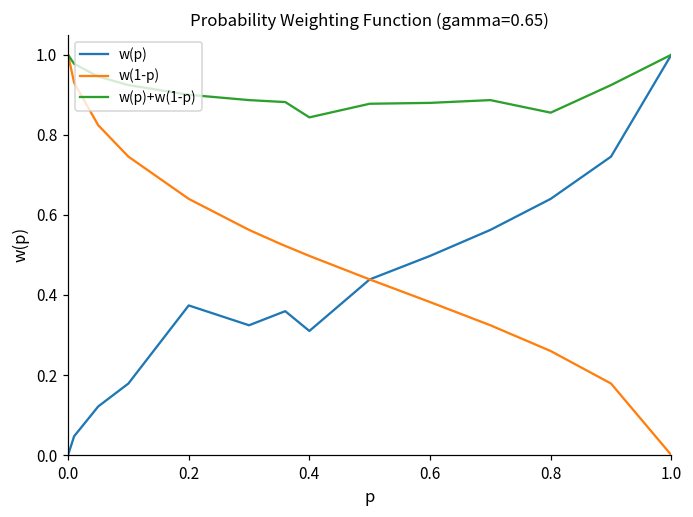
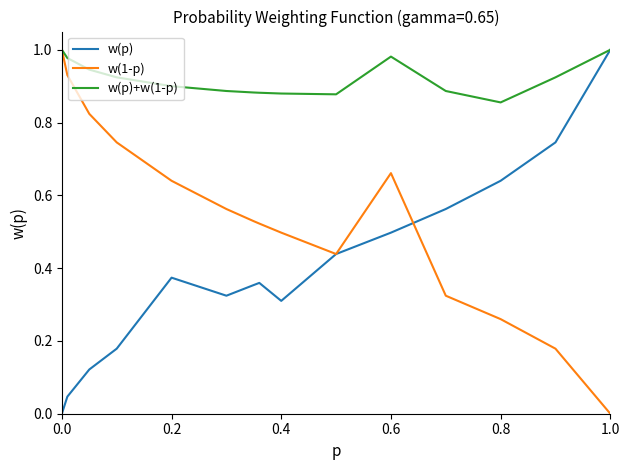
w(p)+w(1-p), 0.4: 0.84 -> 0.88
w(1-p), 0.6: 0.38 -> 0.66
w(p)+w(1-p), 0.6: 0.88 -> 0.98
